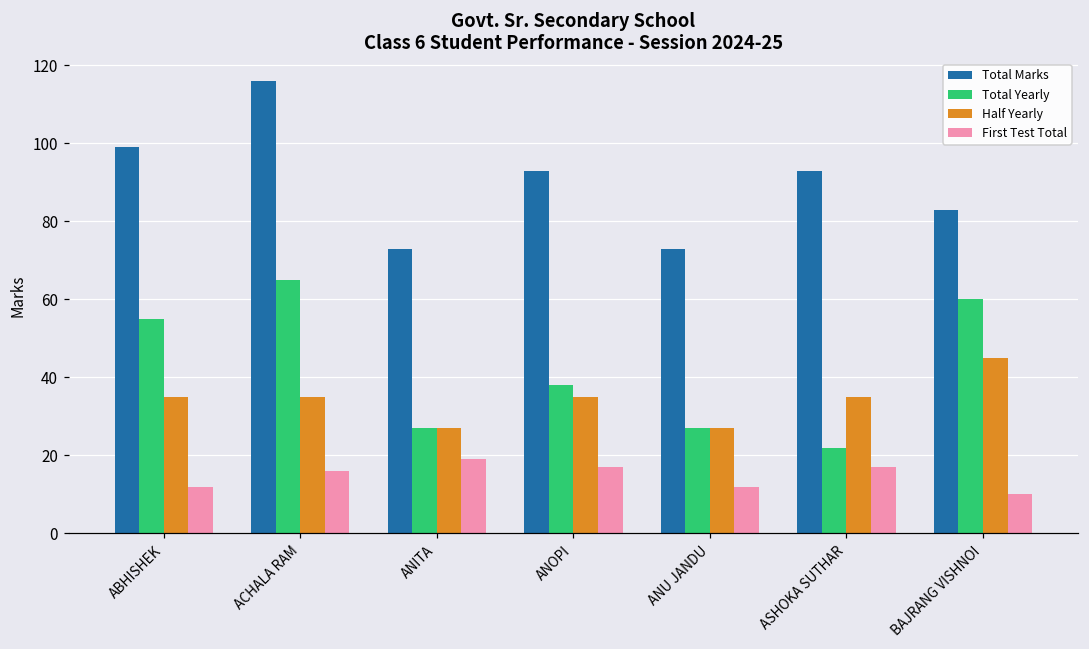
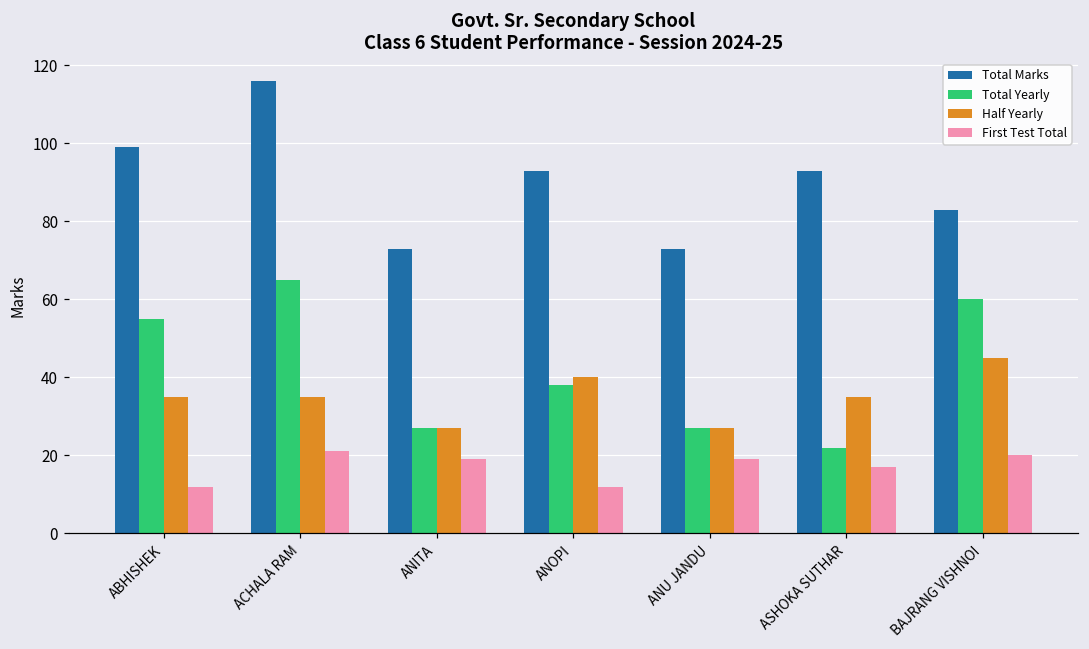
First Test Total, ACHALA RAM: 16 -> 21
Half Yearly, ANOPI: 35 -> 40
First Test Total, ANOPI: 17 -> 12
First Test Total, ANU JANDU: 12 -> 19
First Test Total, BAJRANG VISHNOI: 10 -> 20
